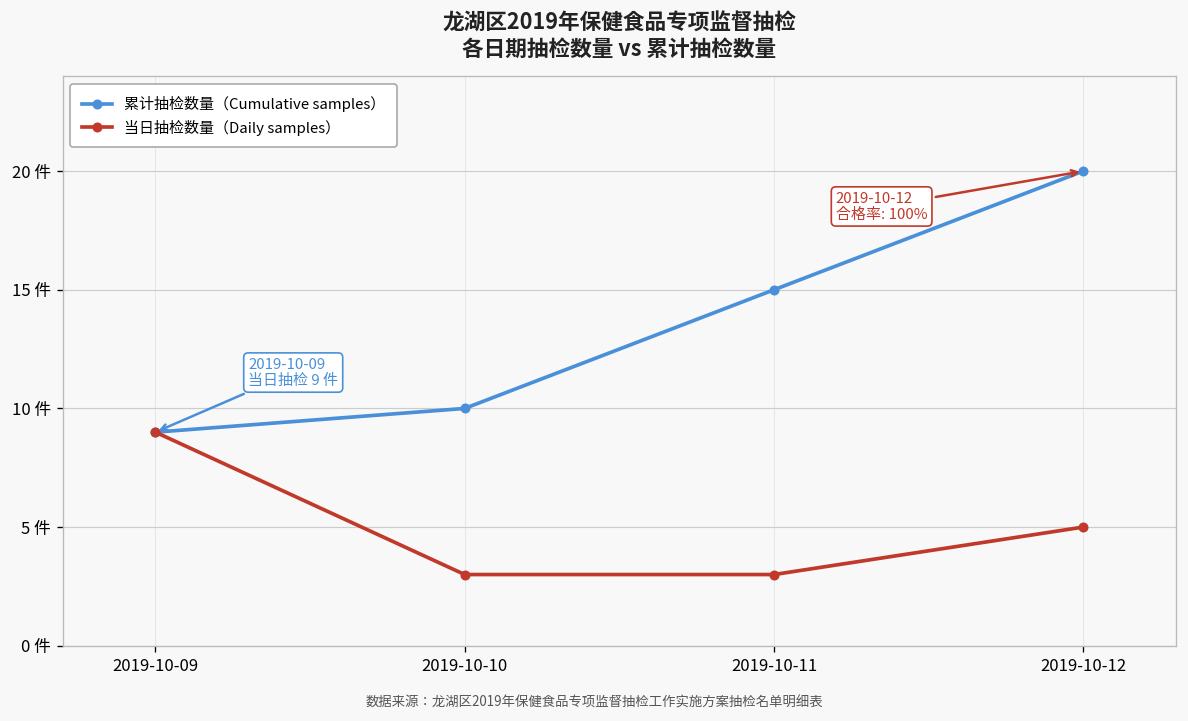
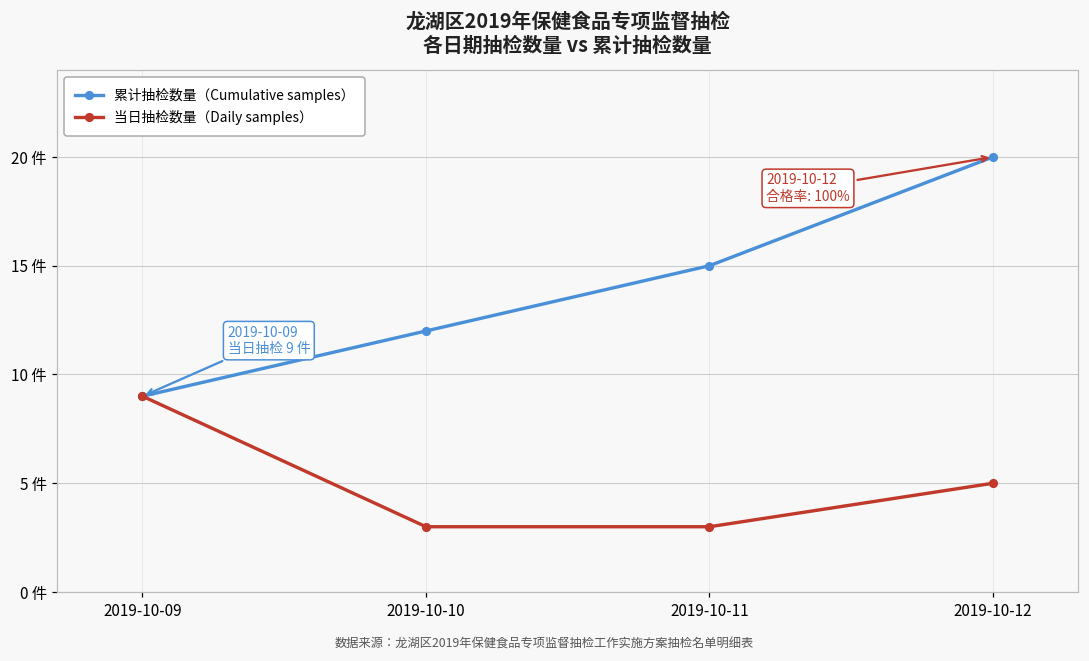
累计抽检数量（Cumulative samples）, 2019-10-10: 10 件 -> 12 件
